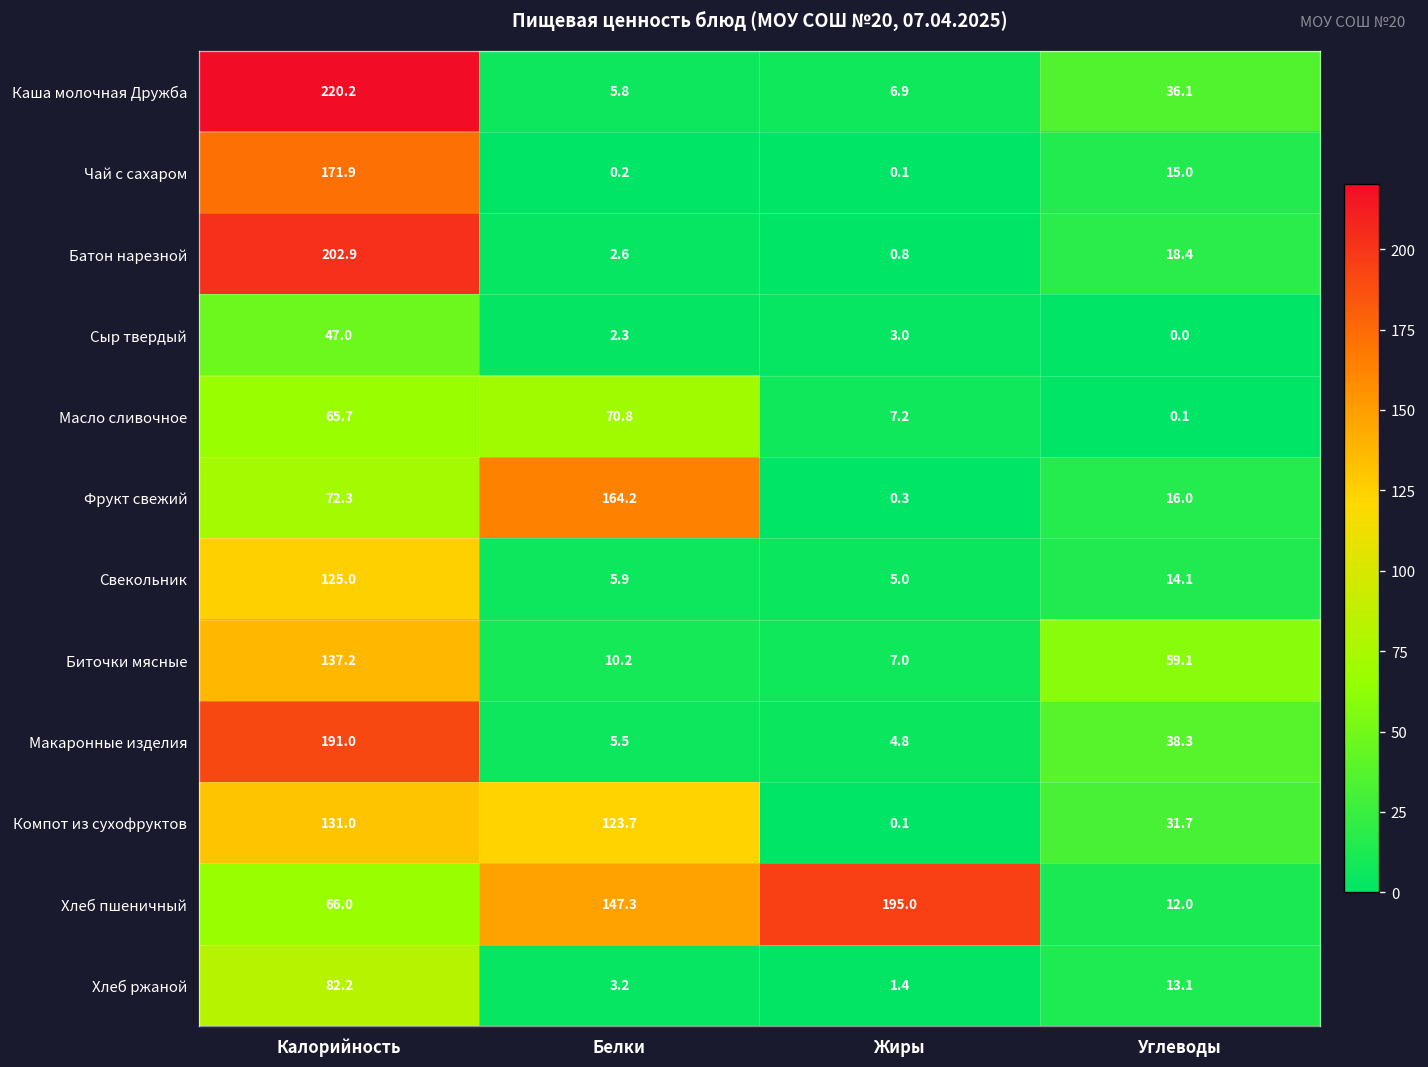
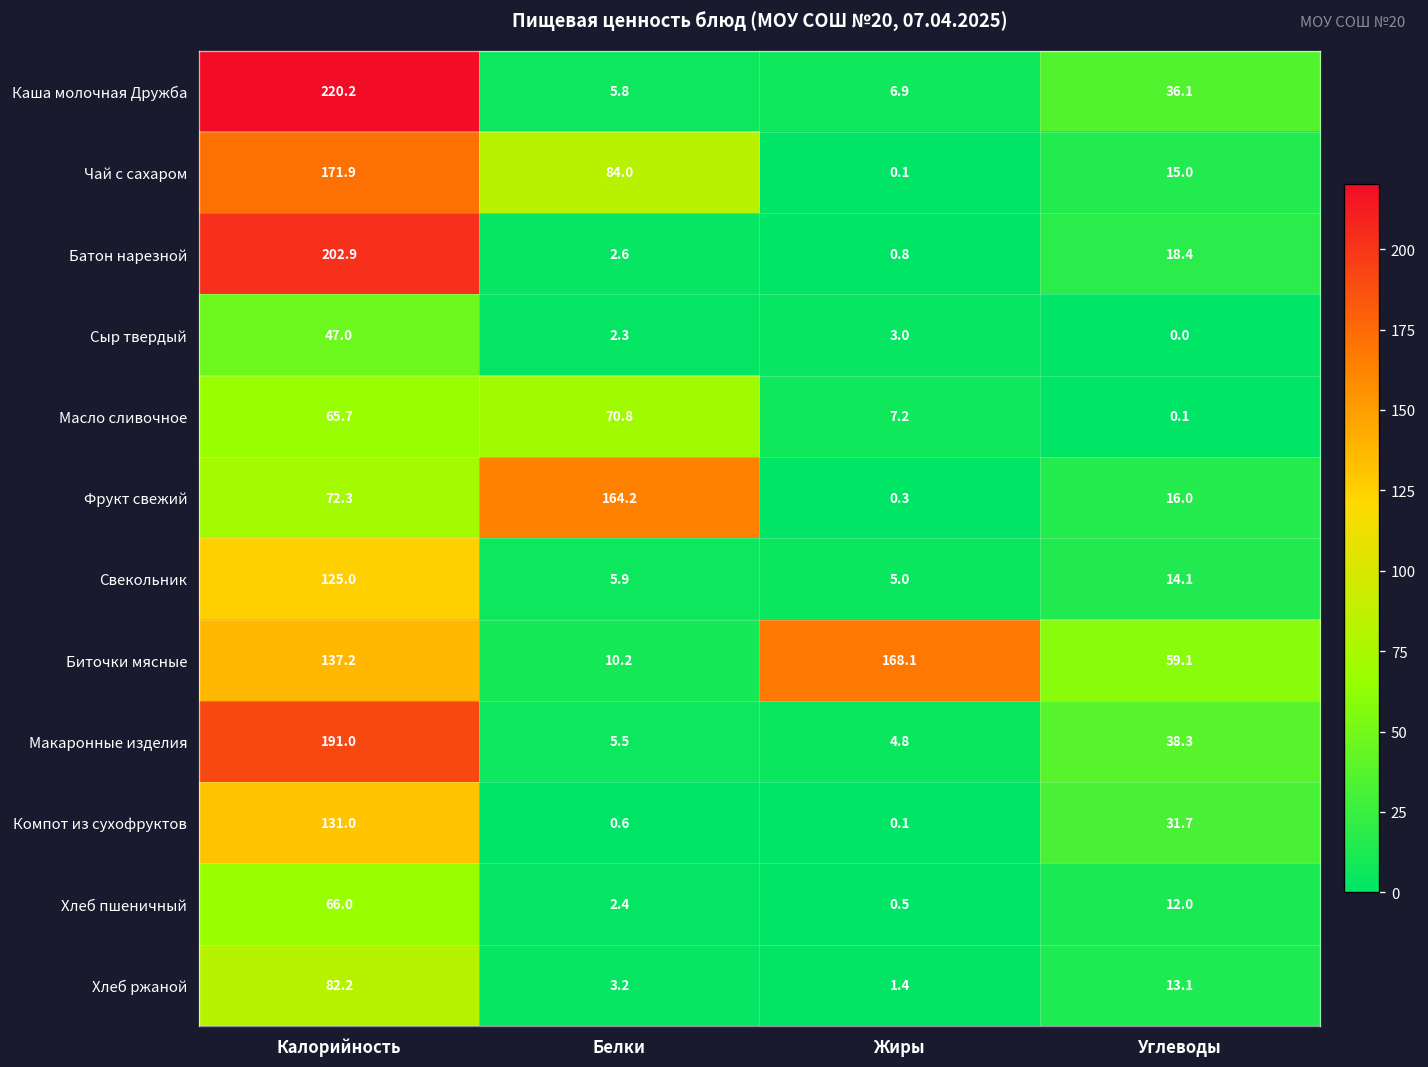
Чай с сахаром, Белки: 0.2 -> 84.0
Биточки мясные, Жиры: 7.0 -> 168.1
Компот из сухофруктов, Белки: 123.7 -> 0.6
Хлеб пшеничный, Белки: 147.3 -> 2.4
Хлеб пшеничный, Жиры: 195.0 -> 0.5
